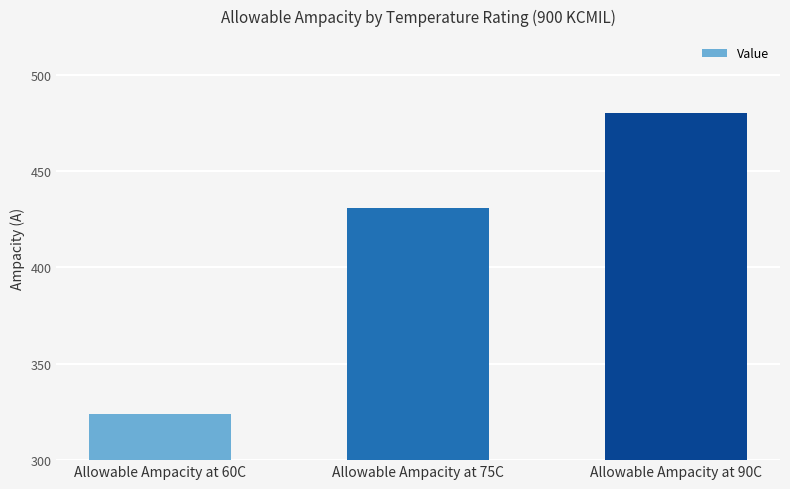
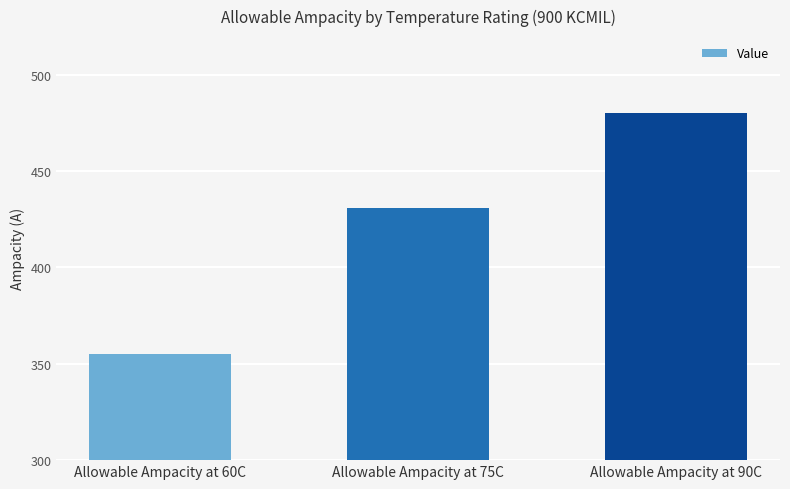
Allowable Ampacity at 60C: 324 -> 355
